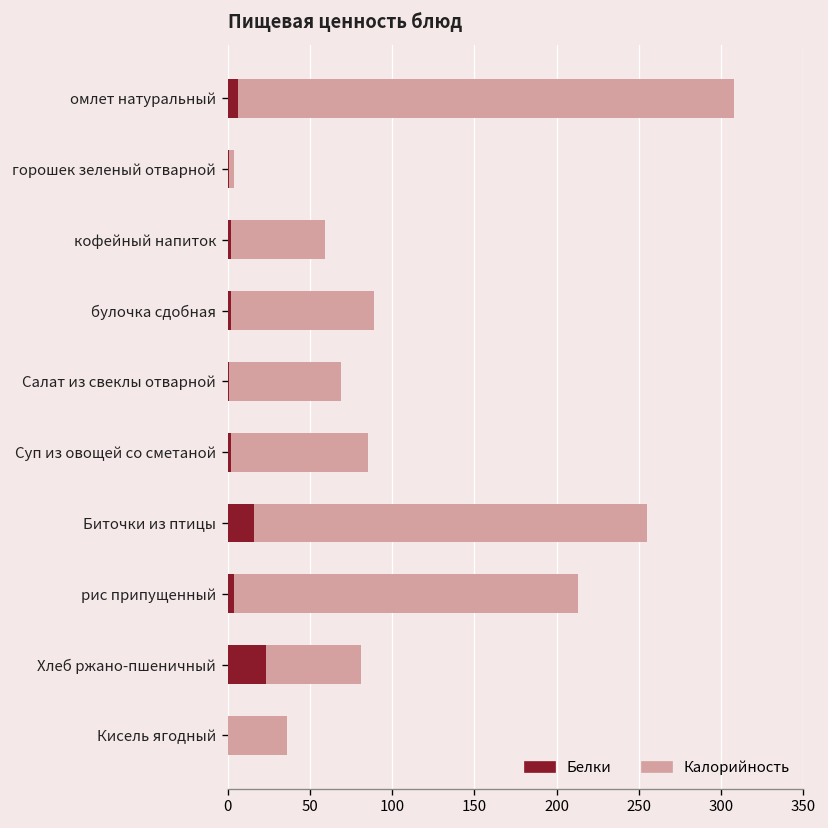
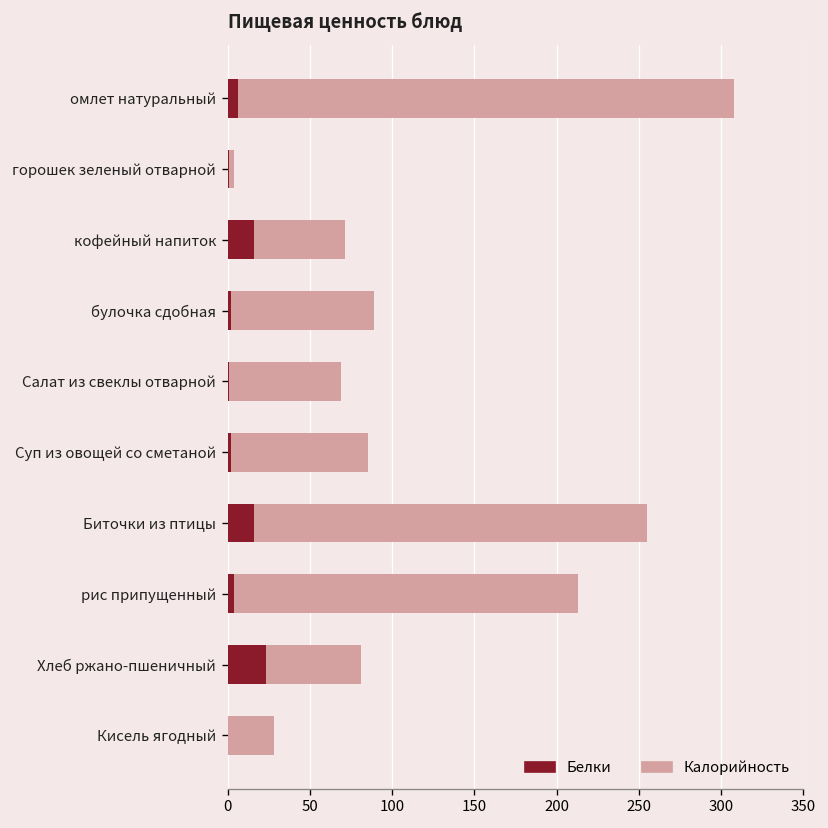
Калорийность, кофейный напиток: 59 -> 71
Белки, кофейный напиток: 2 -> 16
Калорийность, Кисель ягодный: 36 -> 28
